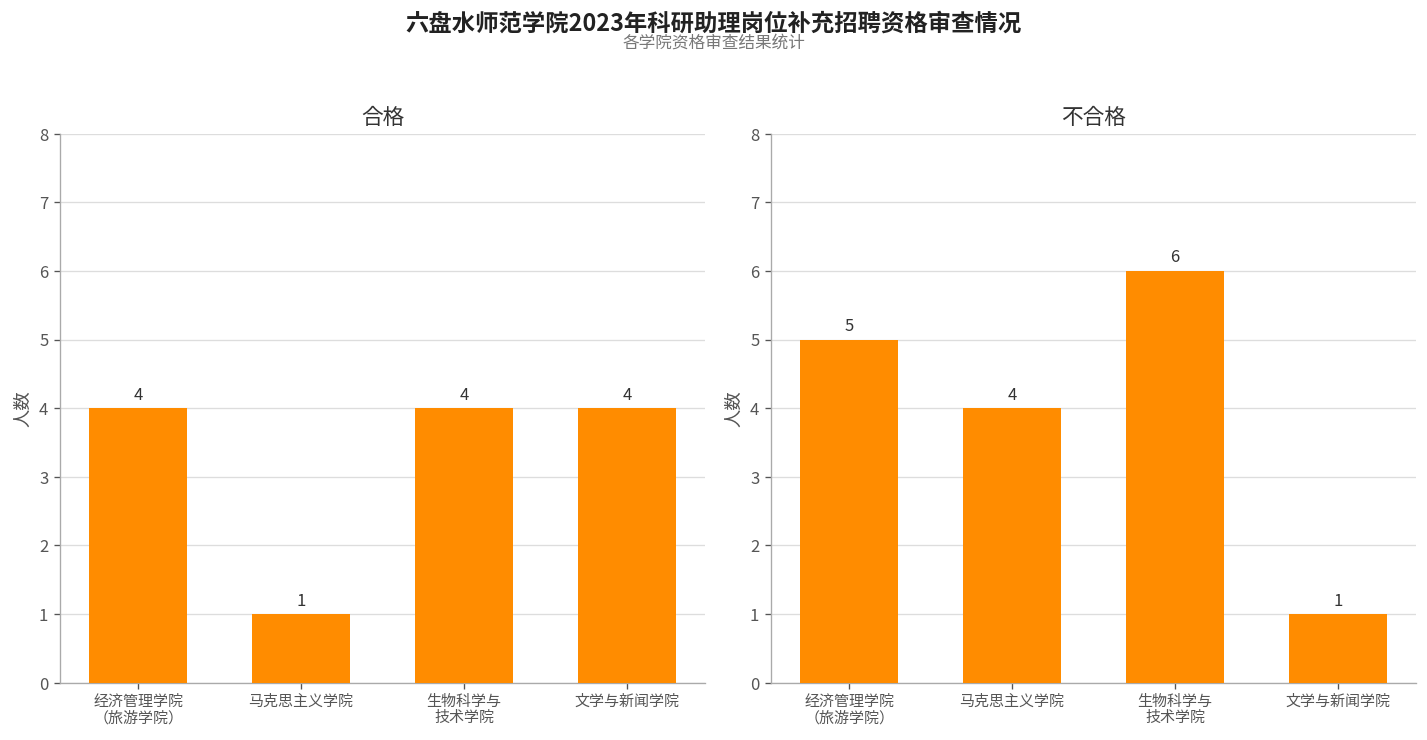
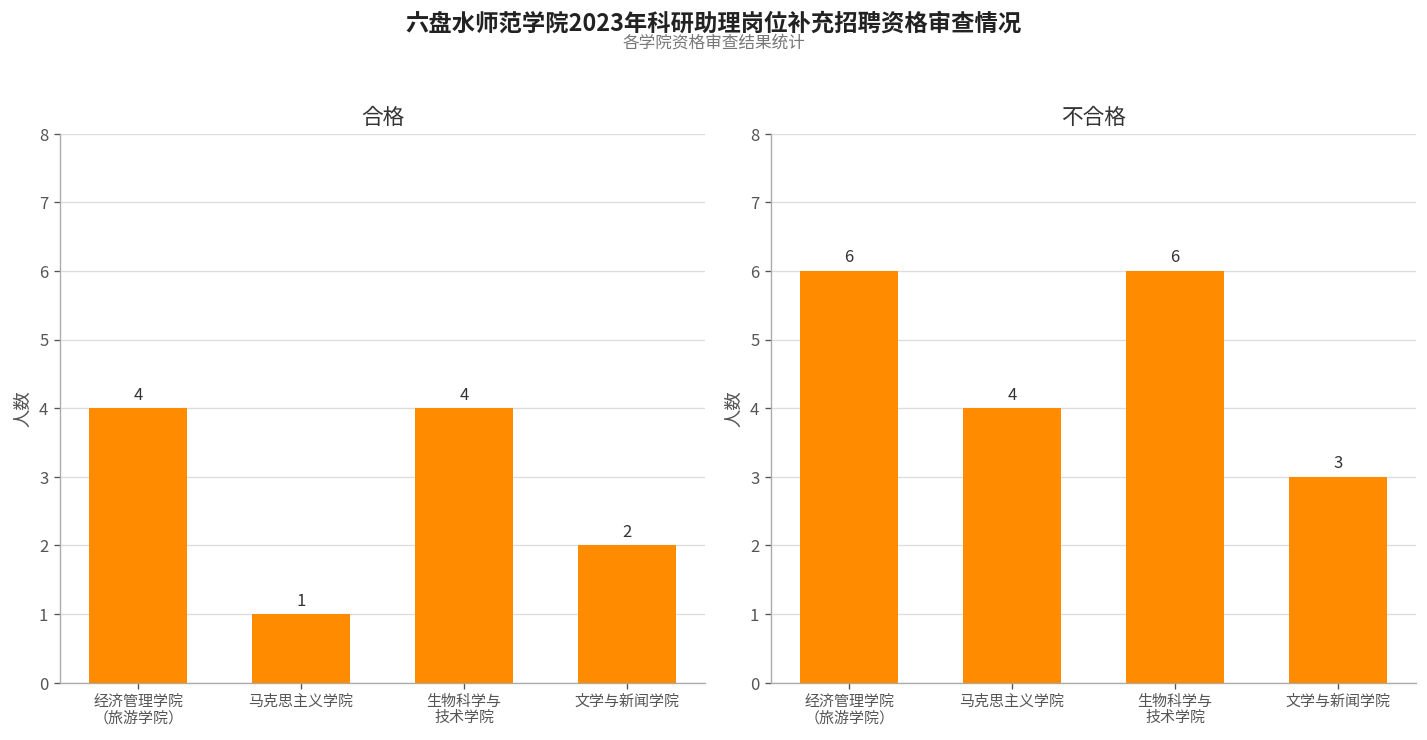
合格, 文学与新闻学院: 4 -> 2
不合格, 经济管理学院 （旅游学院）: 5 -> 6
不合格, 文学与新闻学院: 1 -> 3
